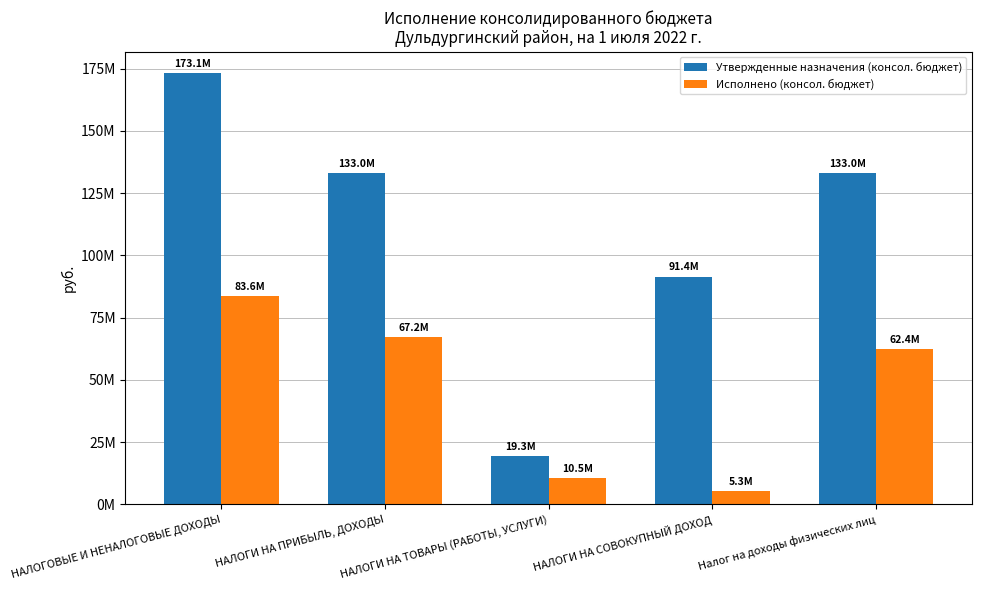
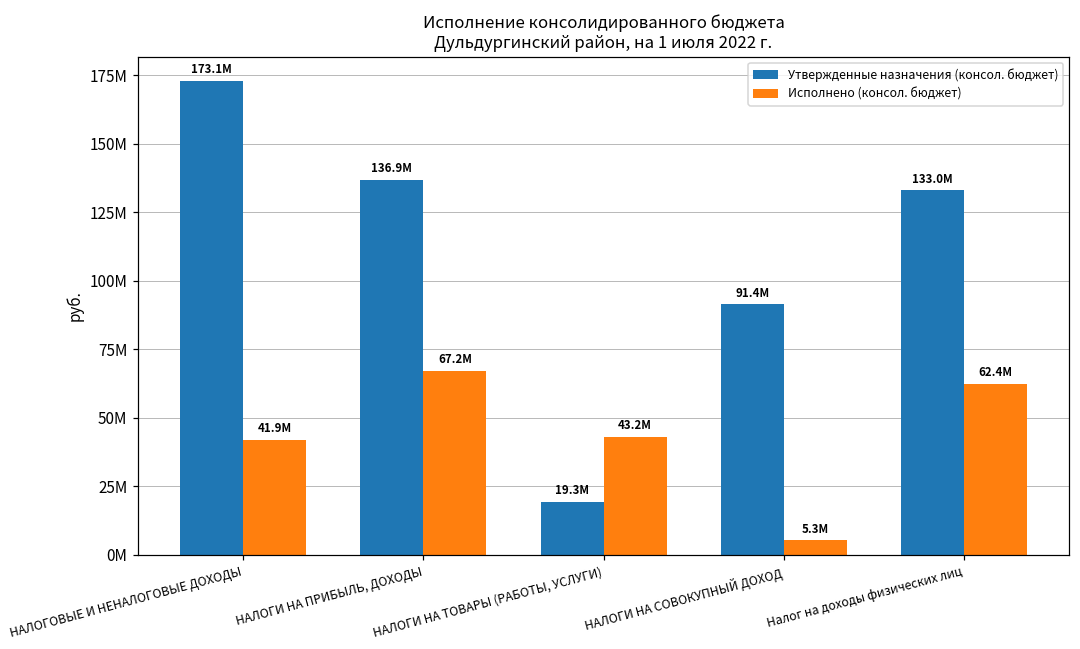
Исполнено (консол. бюджет), НАЛОГОВЫЕ И НЕНАЛОГОВЫЕ ДОХОДЫ: 83.6M -> 41.9M
Утвержденные назначения (консол. бюджет), НАЛОГИ НА ПРИБЫЛЬ, ДОХОДЫ: 133.0M -> 136.9M
Исполнено (консол. бюджет), НАЛОГИ НА ТОВАРЫ (РАБОТЫ, УСЛУГИ): 10.5M -> 43.2M
